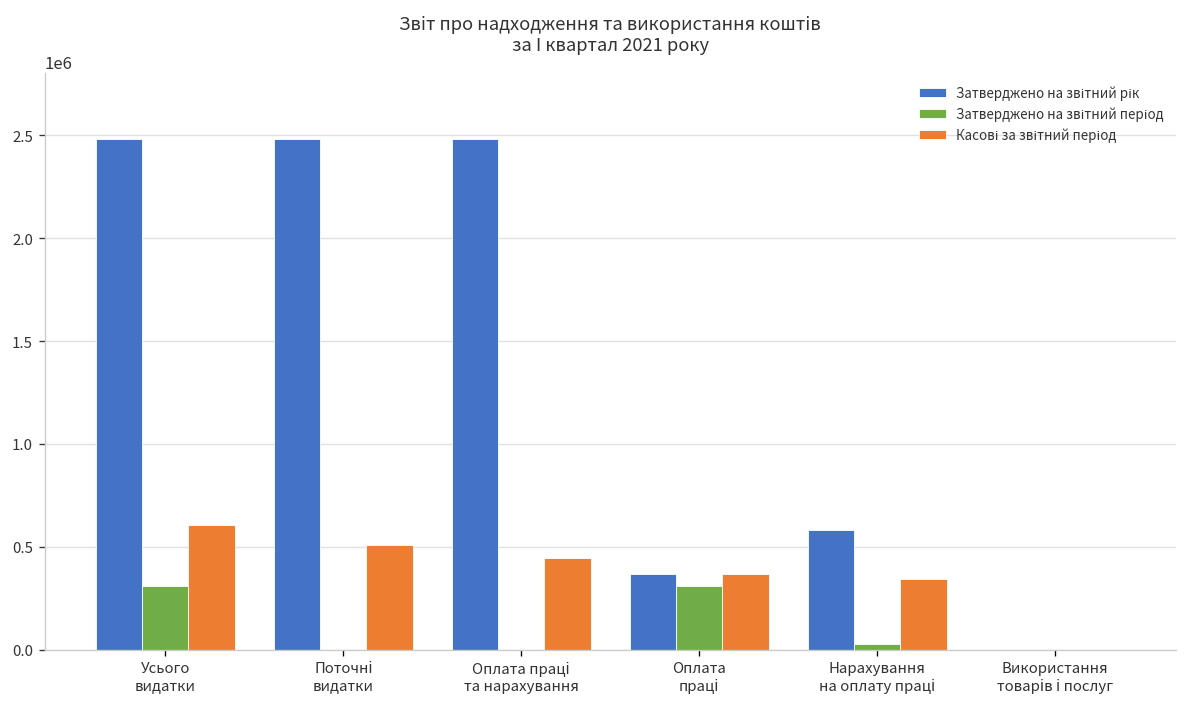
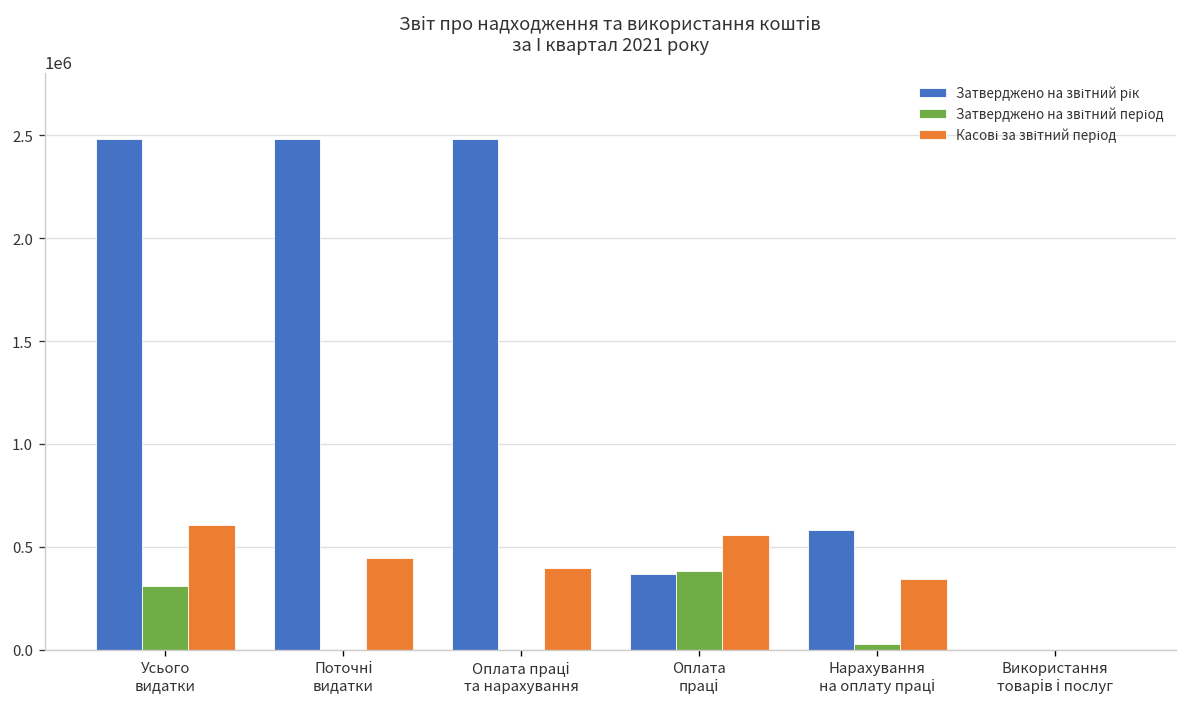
Касові за звітний період, Поточні видатки: 510000 -> 450000
Касові за звітний період, Оплата праці та нарахування: 450000 -> 400000
Затверджено на звітний період, Оплата праці: 310000 -> 380000
Касові за звітний період, Оплата праці: 370000 -> 560000
